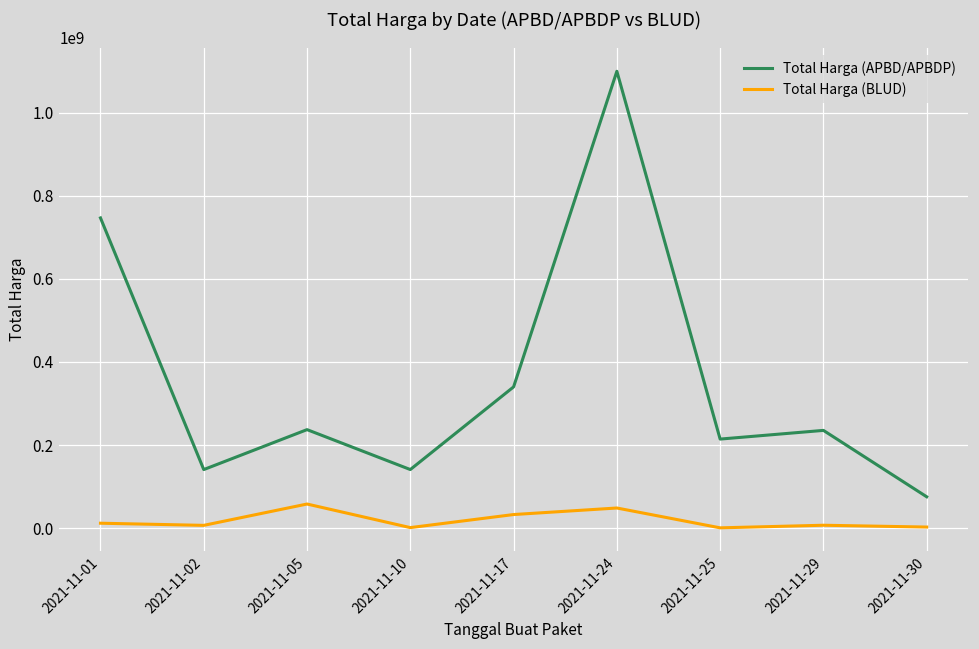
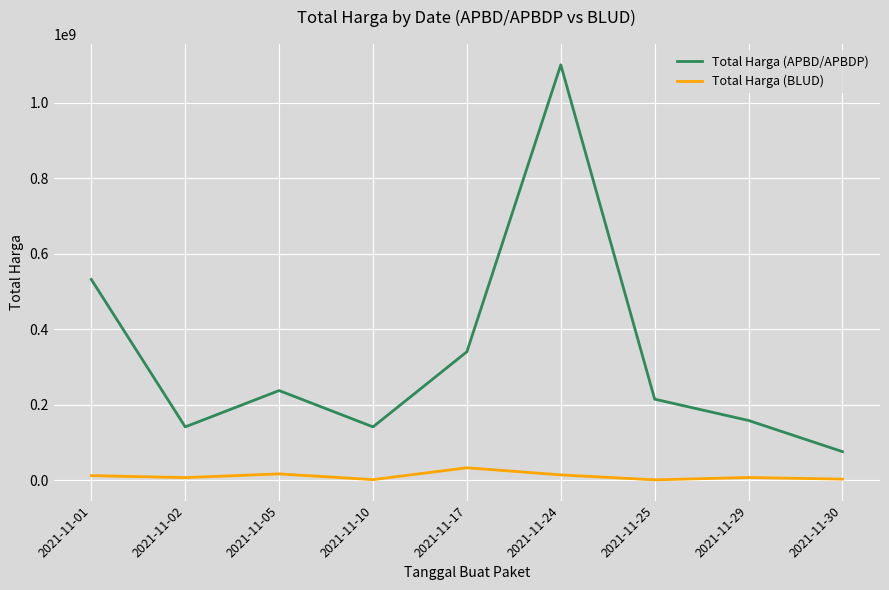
Total Harga (APBD/APBDP), 2021-11-01: 750000000 -> 530000000
Total Harga (BLUD), 2021-11-05: 60000000 -> 20000000
Total Harga (BLUD), 2021-11-24: 50000000 -> 10000000
Total Harga (APBD/APBDP), 2021-11-29: 240000000 -> 160000000
